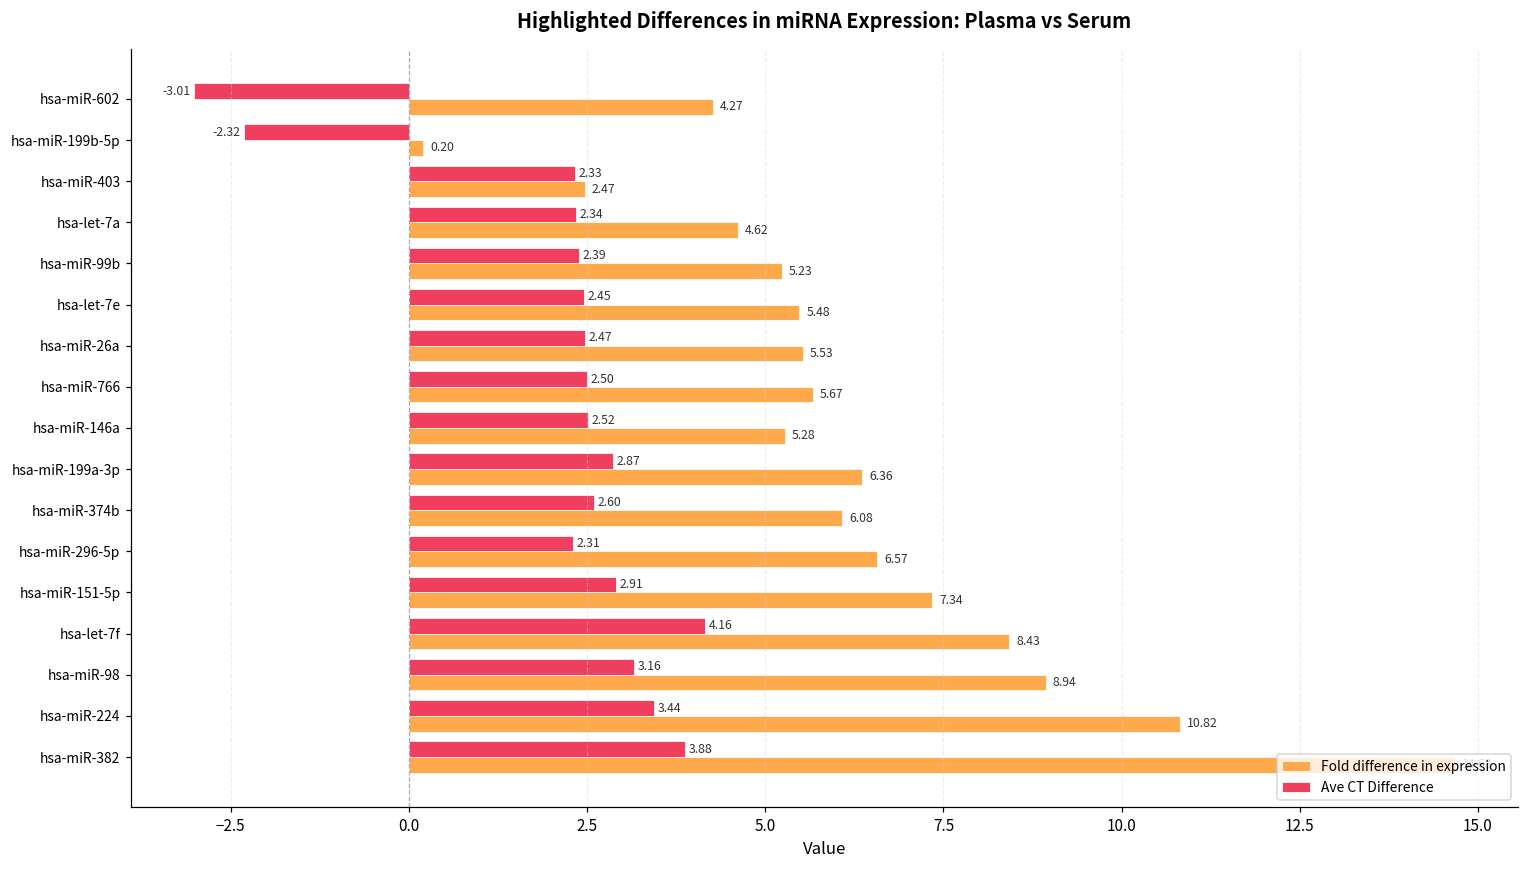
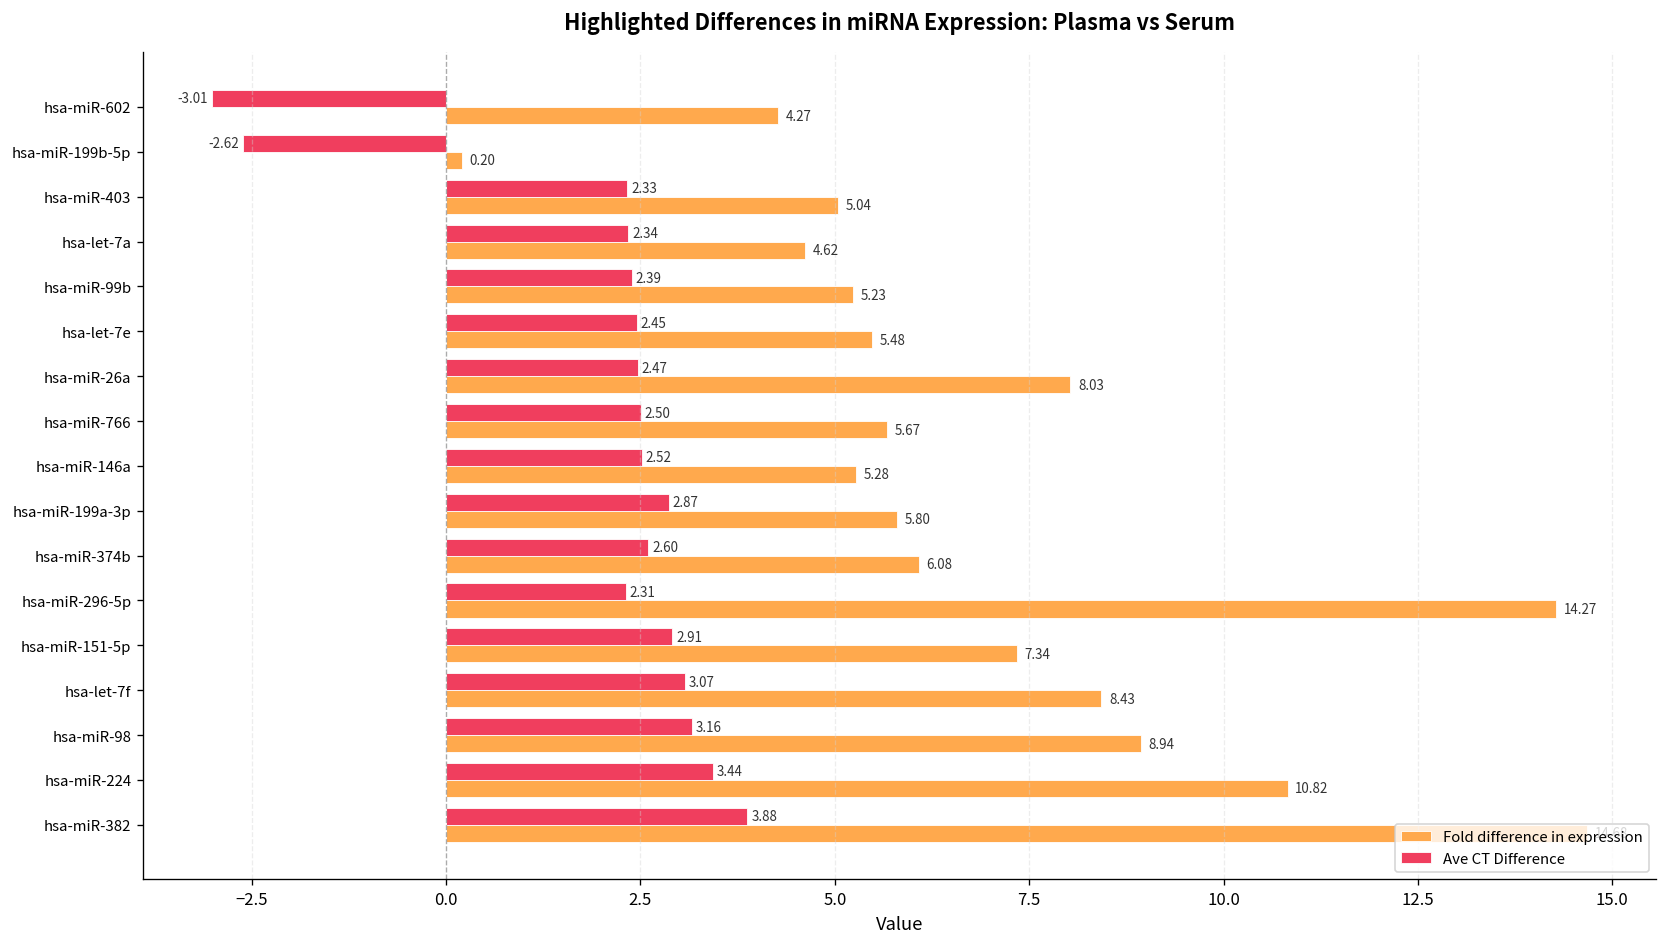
Ave CT Difference, hsa-miR-199b-5p: -2.32 -> -2.62
Fold difference in expression, hsa-miR-403: 2.47 -> 5.04
Fold difference in expression, hsa-miR-26a: 5.53 -> 8.03
Fold difference in expression, hsa-miR-199a-3p: 6.36 -> 5.80
Fold difference in expression, hsa-miR-296-5p: 6.57 -> 14.27
Ave CT Difference, hsa-let-7f: 4.16 -> 3.07
